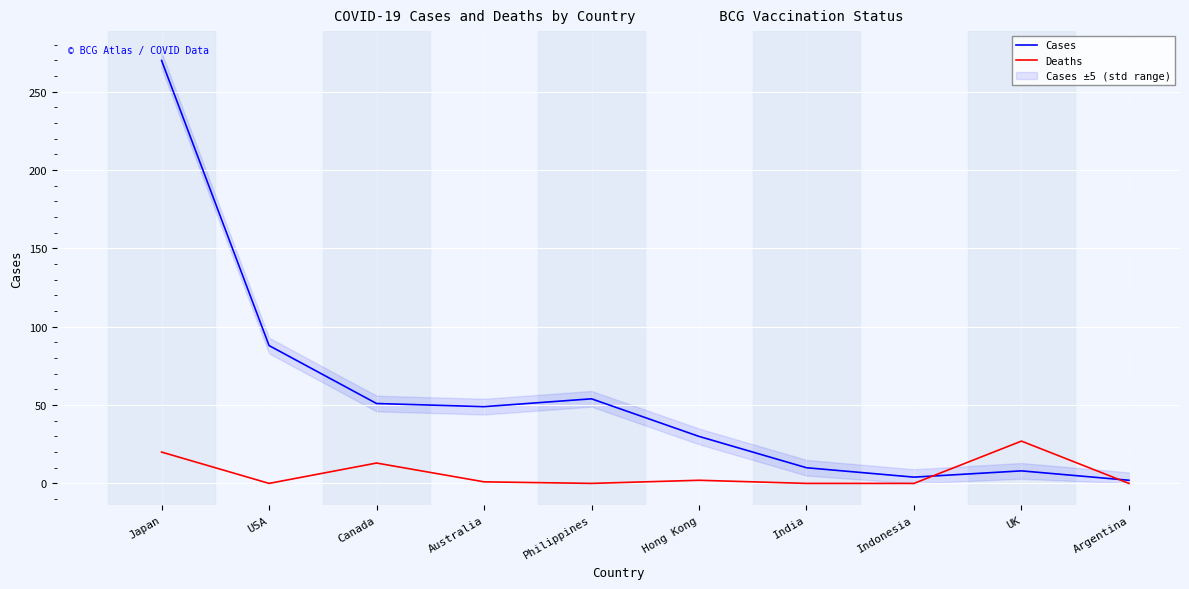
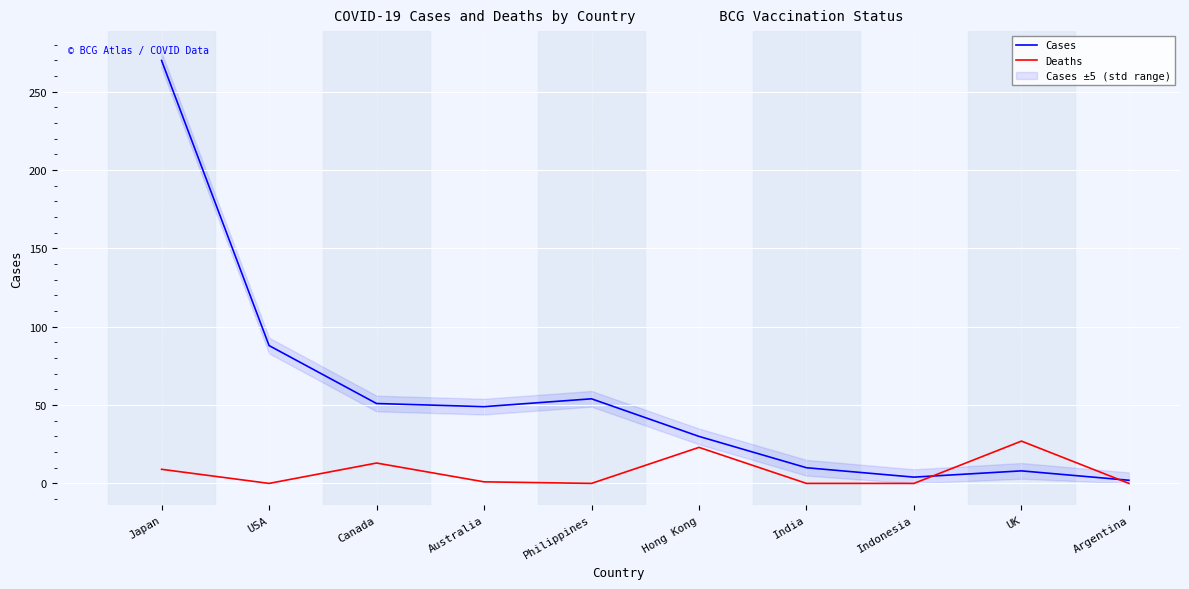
Deaths, Japan: 20 -> 9
Deaths, Hong Kong: 2 -> 23
